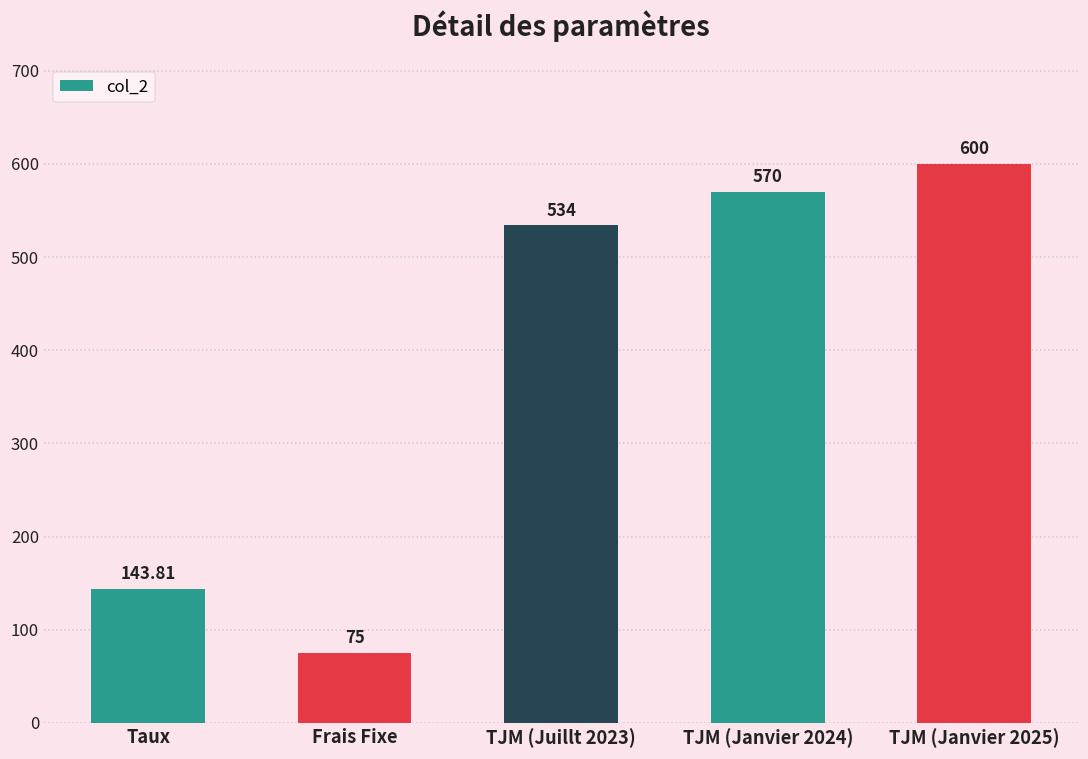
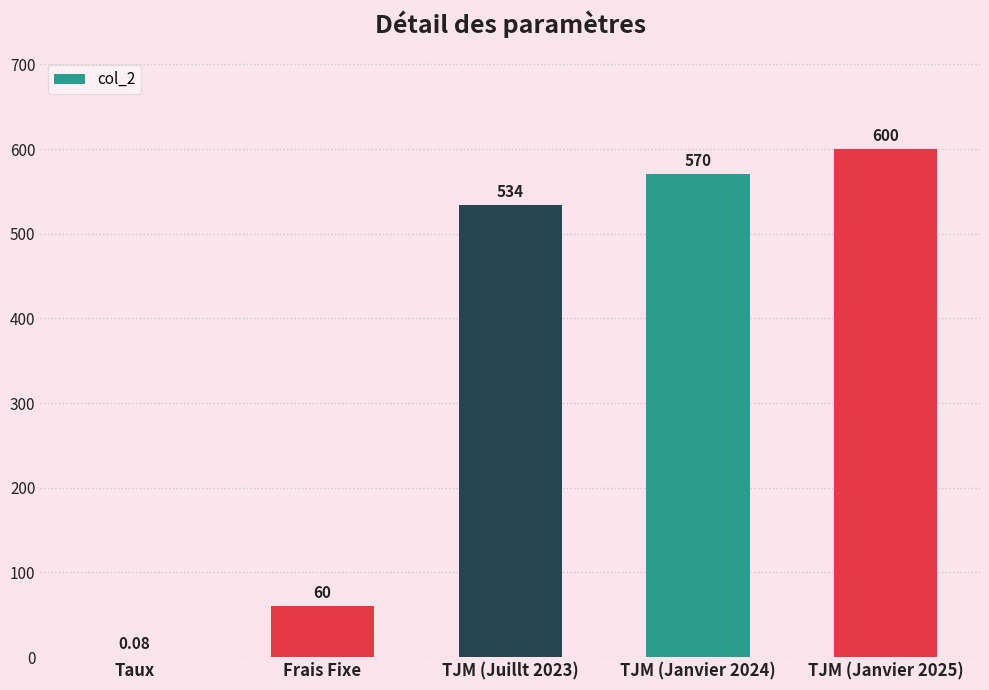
Taux: 143.81 -> 0.08
Frais Fixe: 75 -> 60
